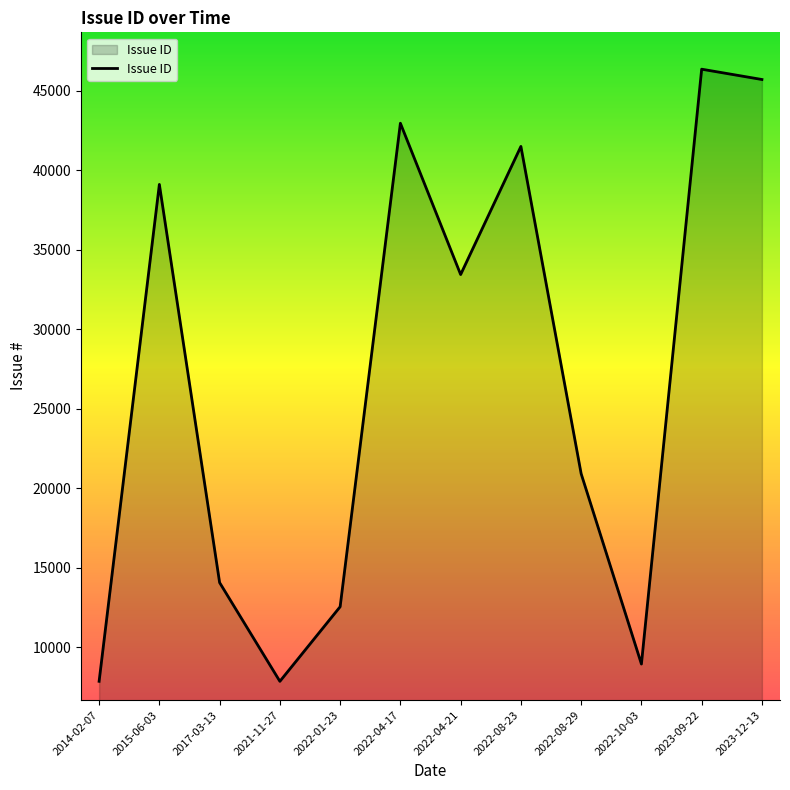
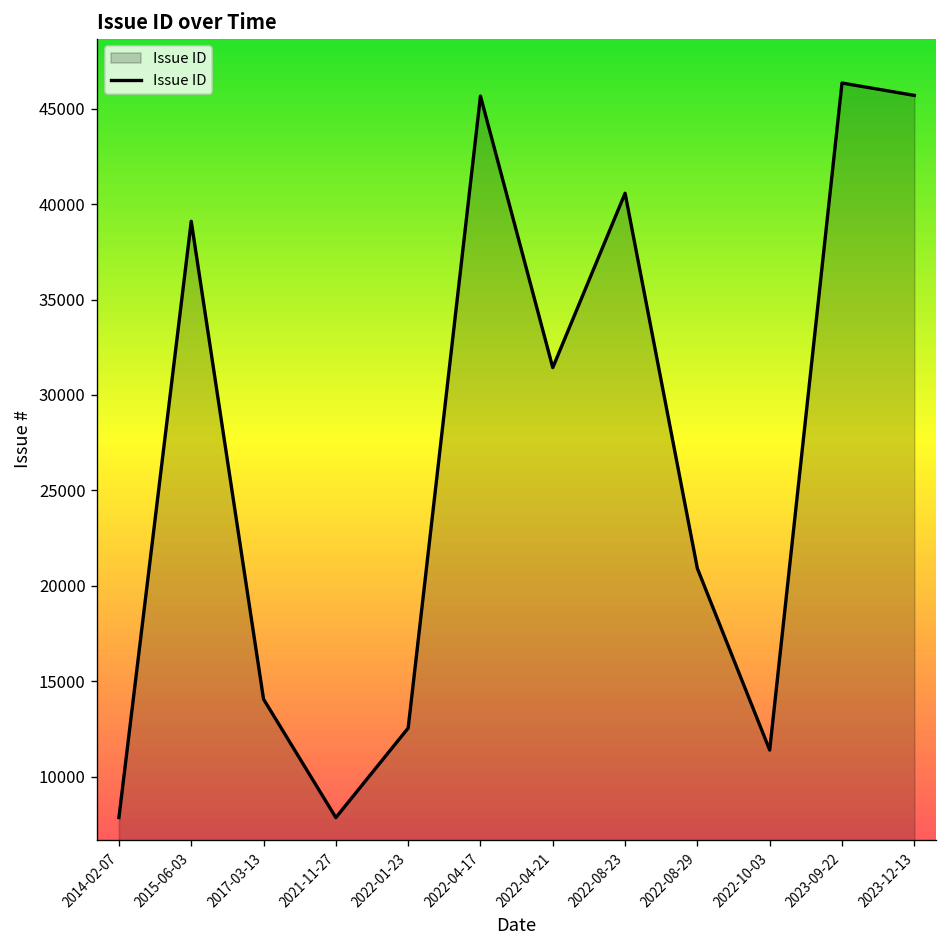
2022-04-17: 42900 -> 45700
2022-04-21: 33400 -> 31400
2022-08-23: 41500 -> 40600
2022-10-03: 8900 -> 11400
